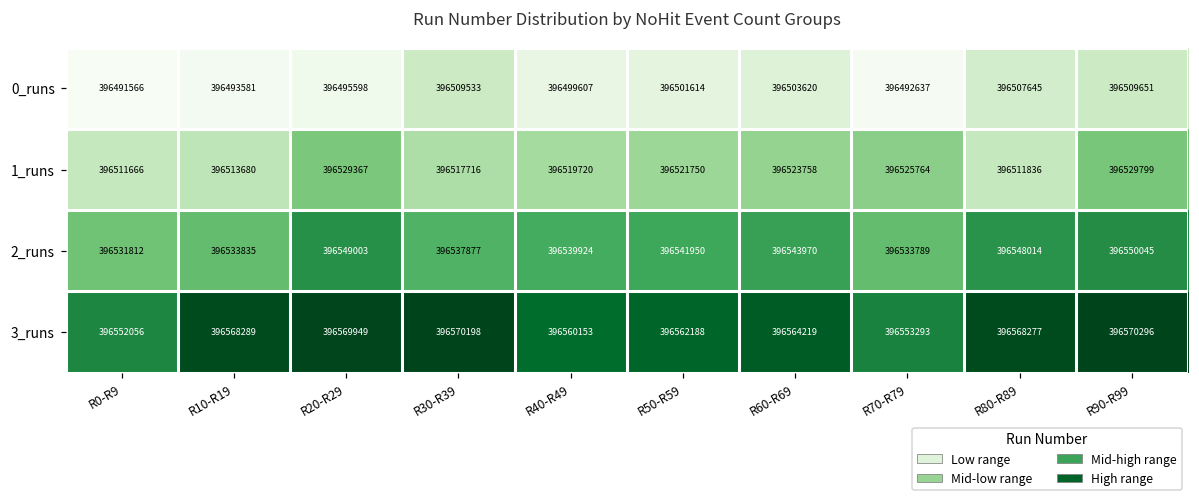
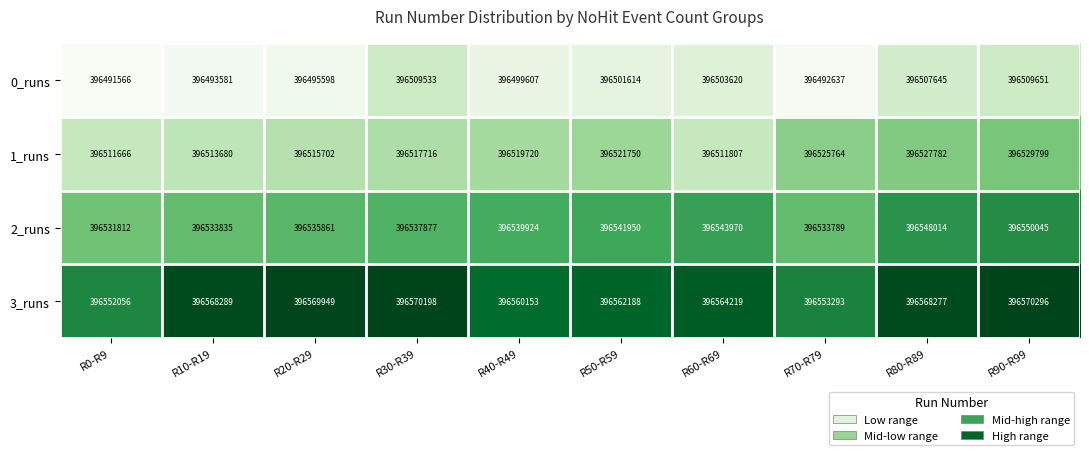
1_runs, R20-R29: 396529367 -> 396515702
1_runs, R60-R69: 396523758 -> 396511807
1_runs, R80-R89: 396511836 -> 396527782
2_runs, R20-R29: 396549003 -> 396535861
